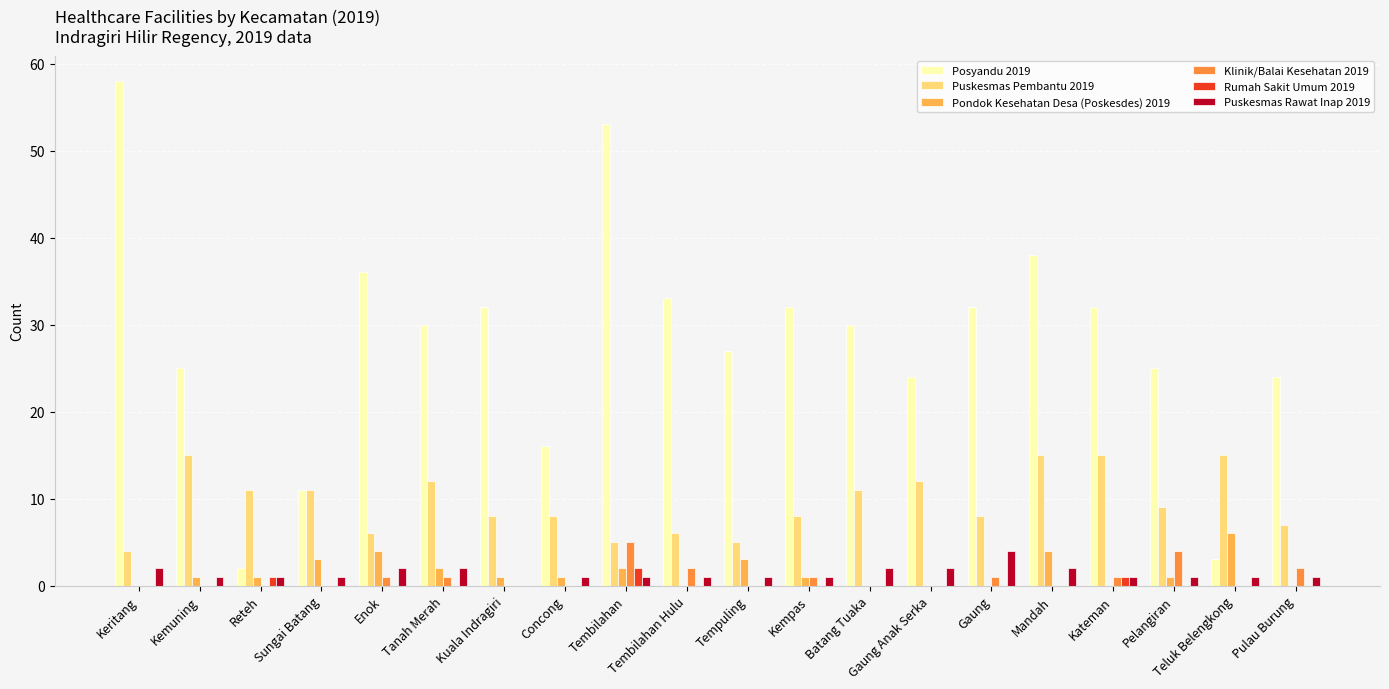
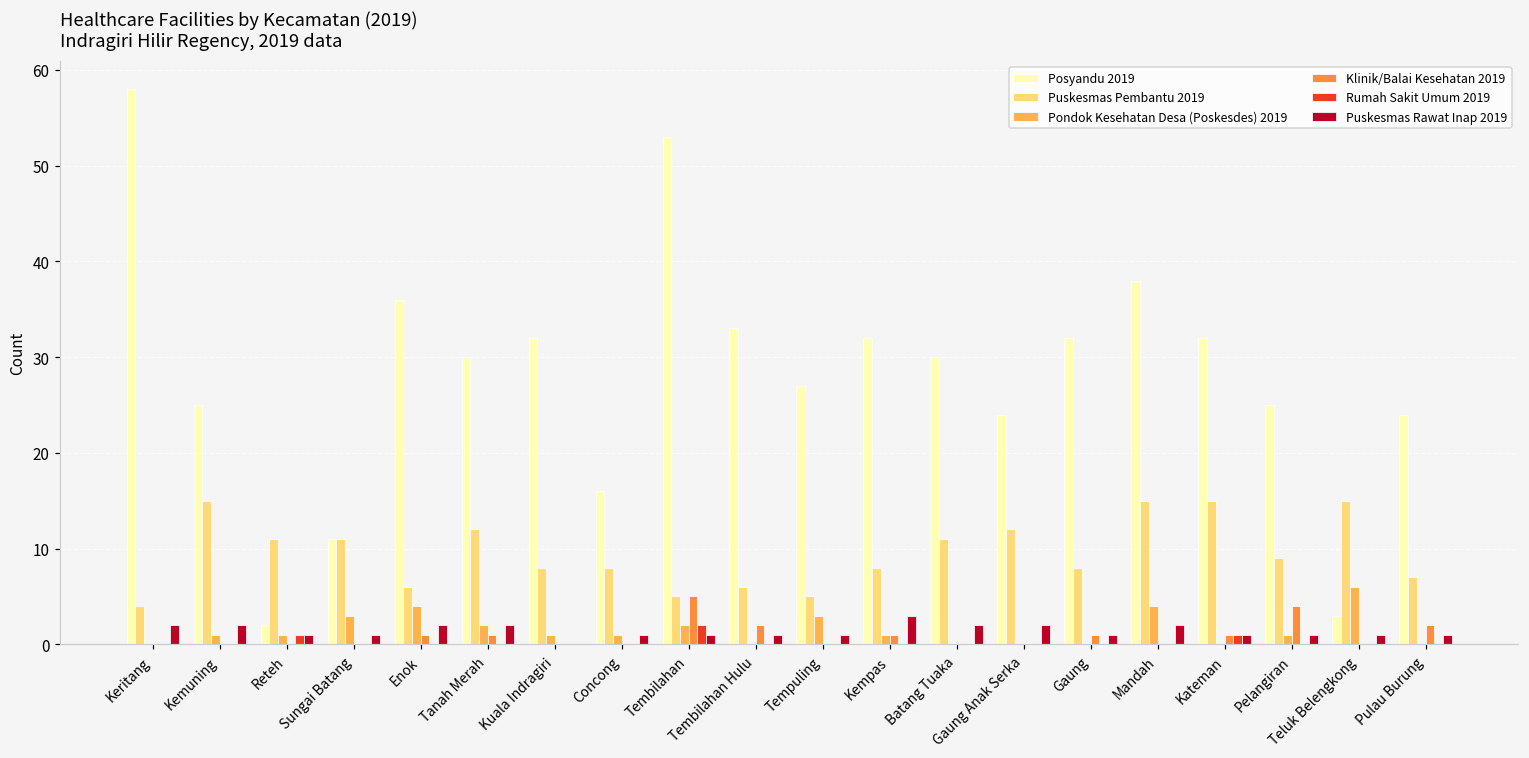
Puskesmas Rawat Inap 2019, Kemuning: 1 -> 2
Puskesmas Rawat Inap 2019, Kempas: 1 -> 3
Puskesmas Rawat Inap 2019, Gaung: 4 -> 1
